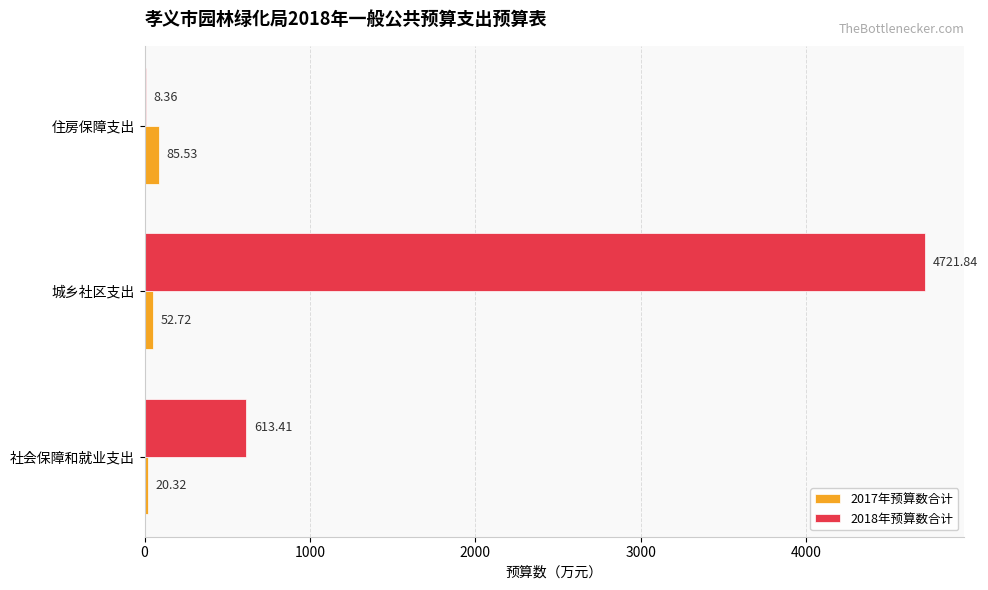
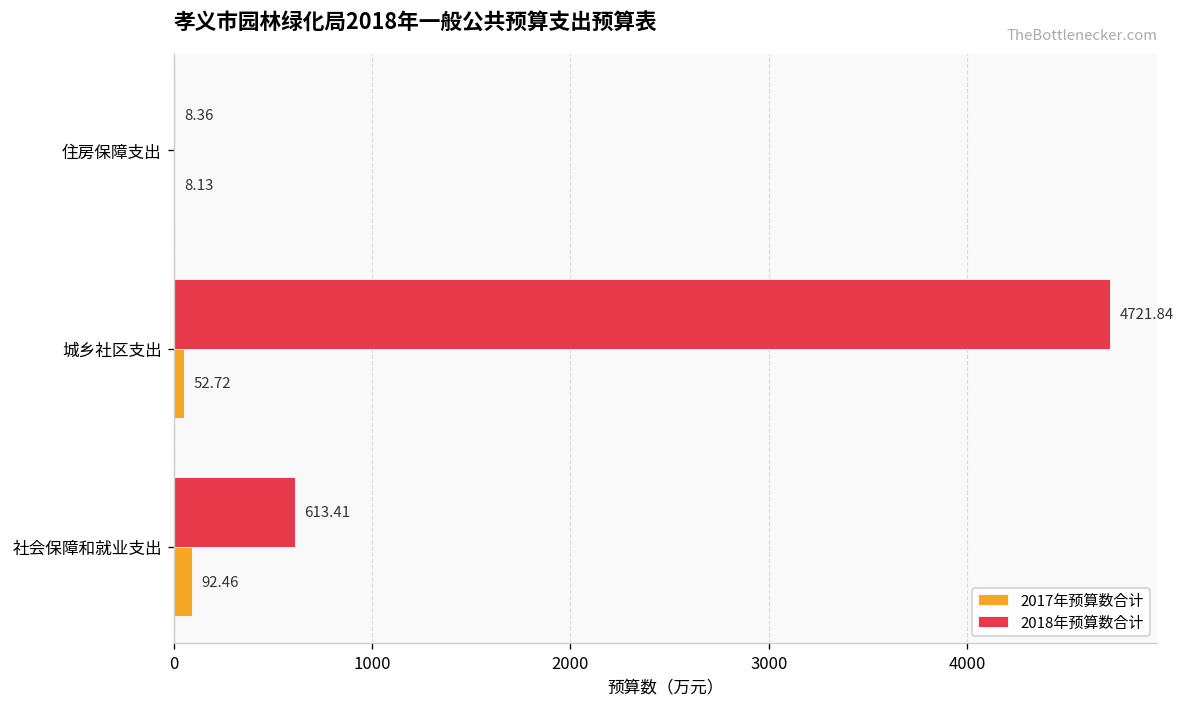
2017年预算数合计, 住房保障支出: 85.53 -> 8.13
2017年预算数合计, 社会保障和就业支出: 20.32 -> 92.46
